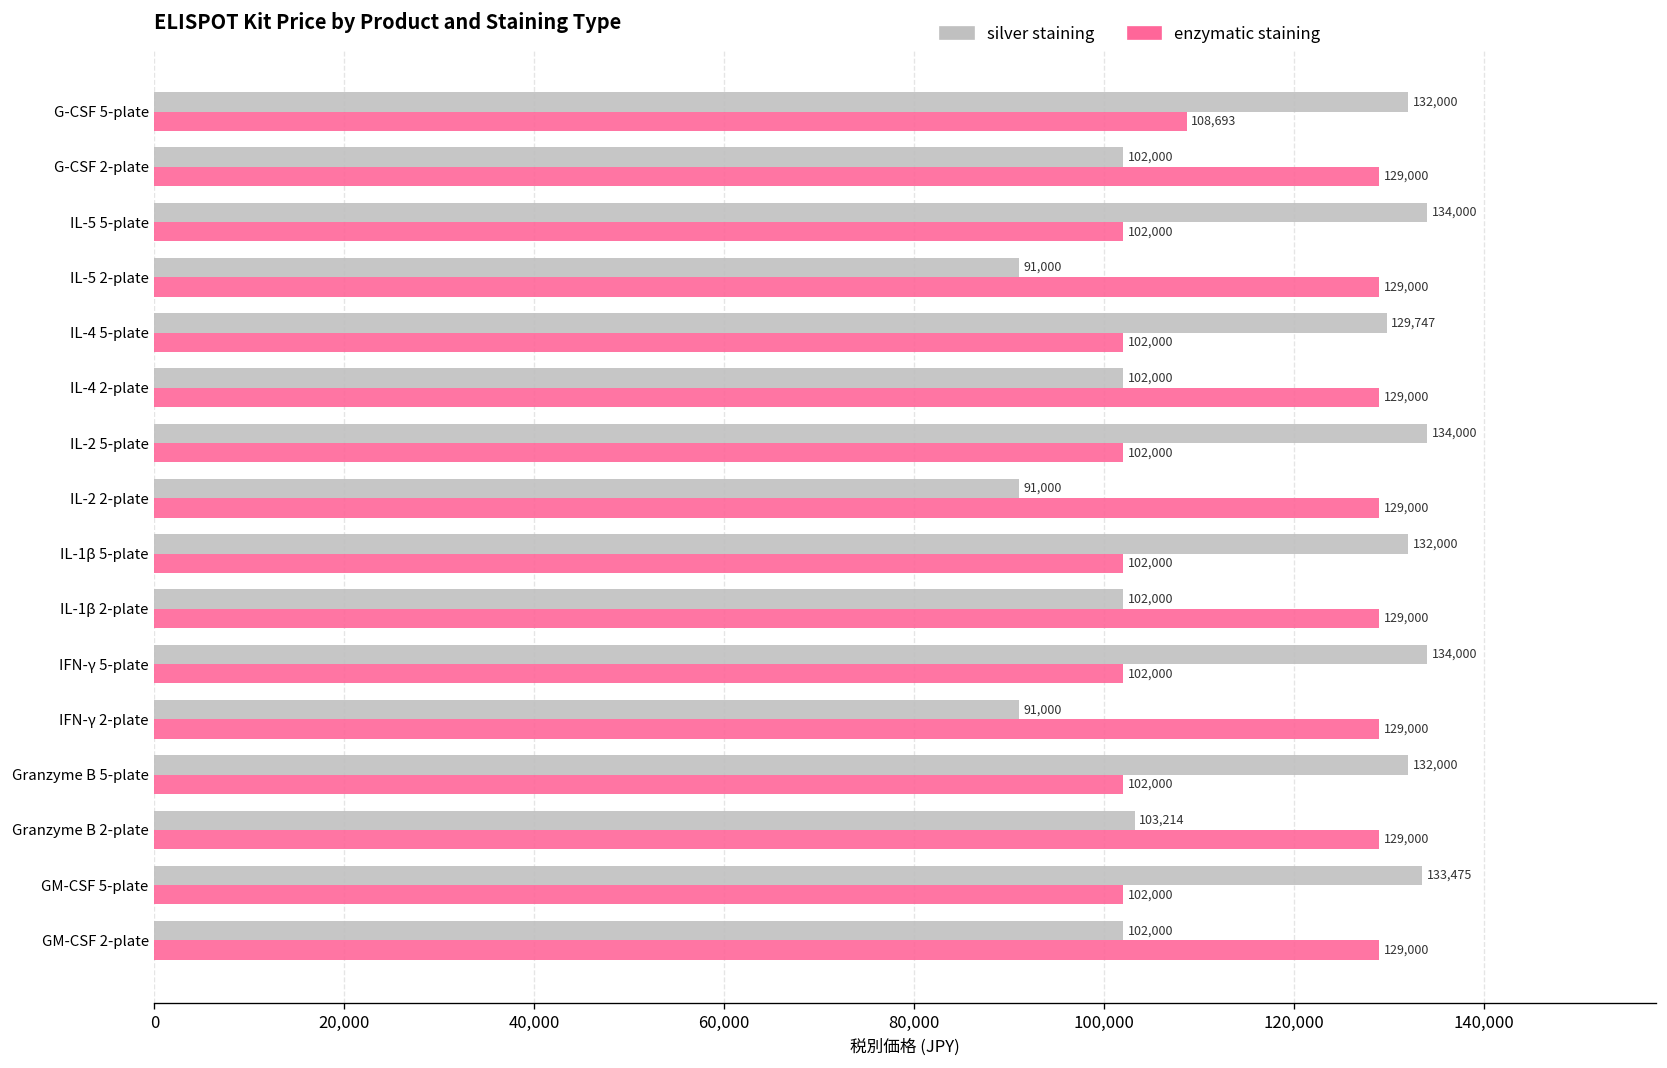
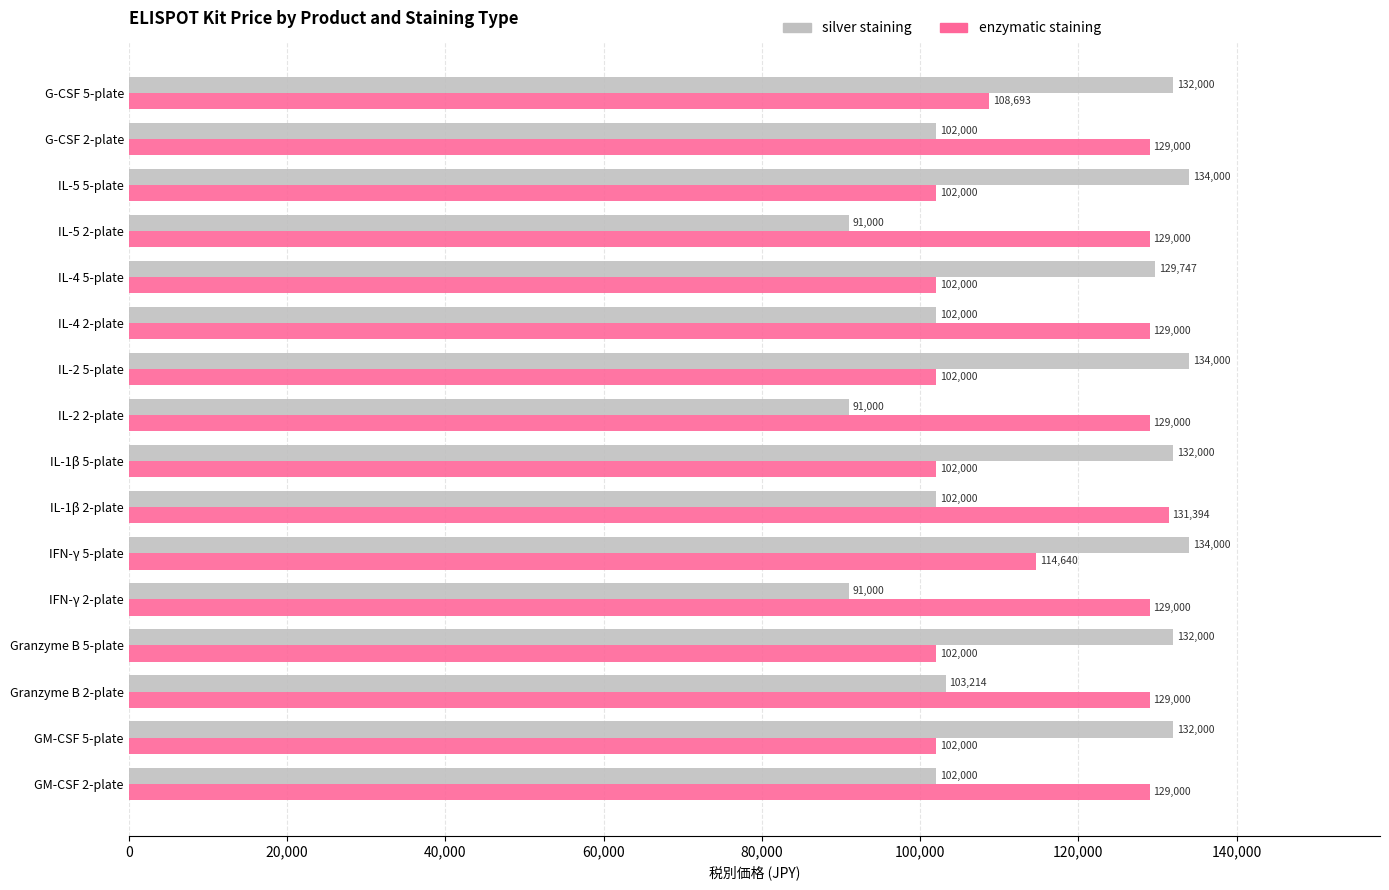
enzymatic staining, IL-1β 2-plate: 129,000 -> 131,394
enzymatic staining, IFN-γ 5-plate: 102,000 -> 114,640
silver staining, GM-CSF 5-plate: 133,475 -> 132,000
